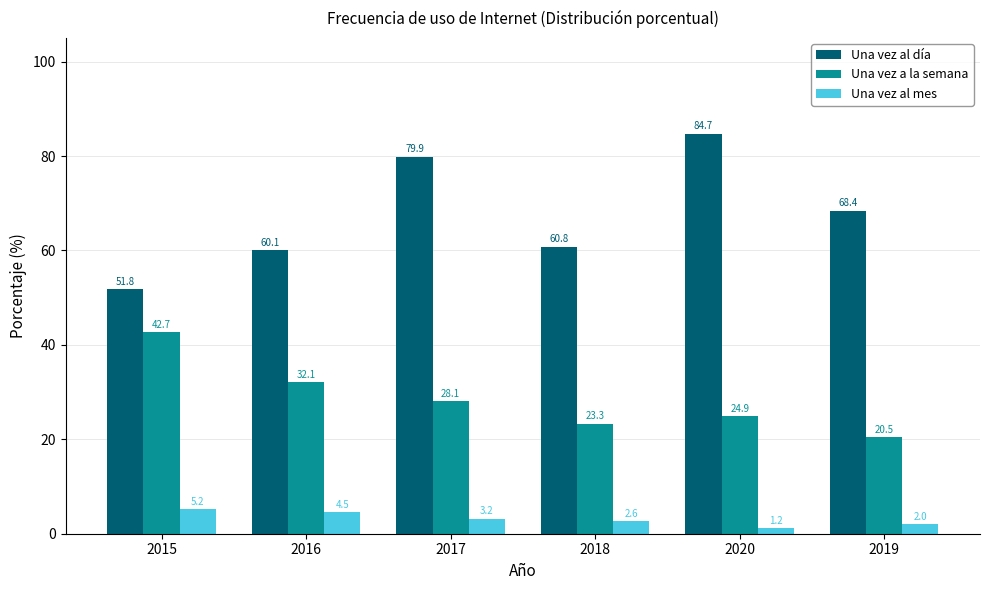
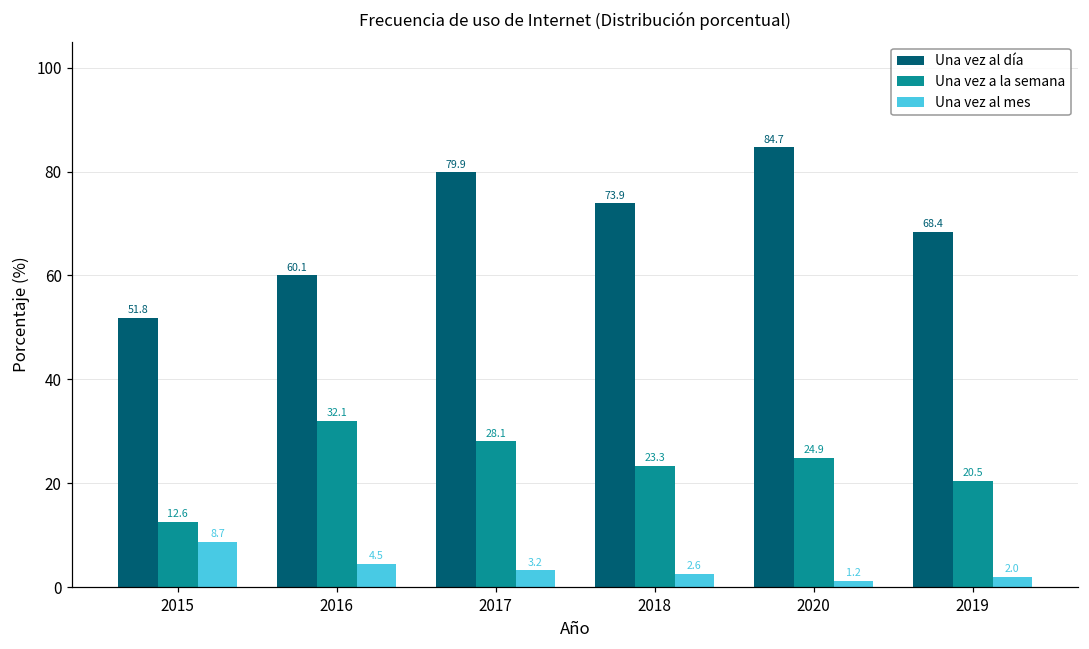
Una vez a la semana, 2015: 42.7 -> 12.6
Una vez al mes, 2015: 5.2 -> 8.7
Una vez al día, 2018: 60.8 -> 73.9
